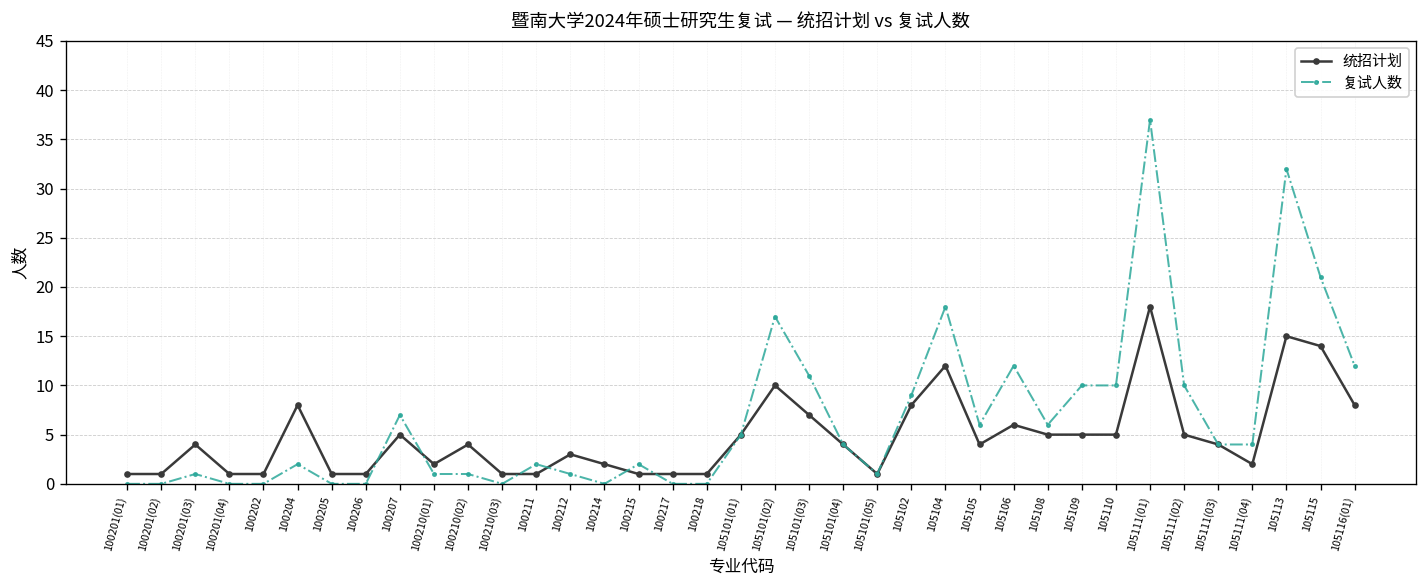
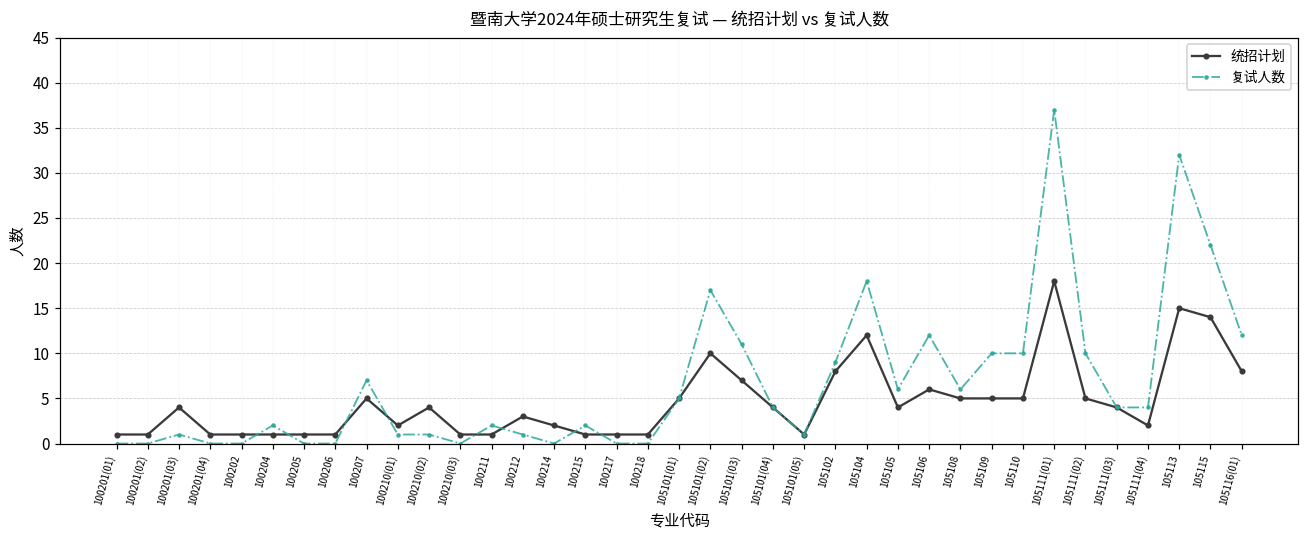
统招计划, 100204: 8 -> 1
复试人数, 105115: 21 -> 22
